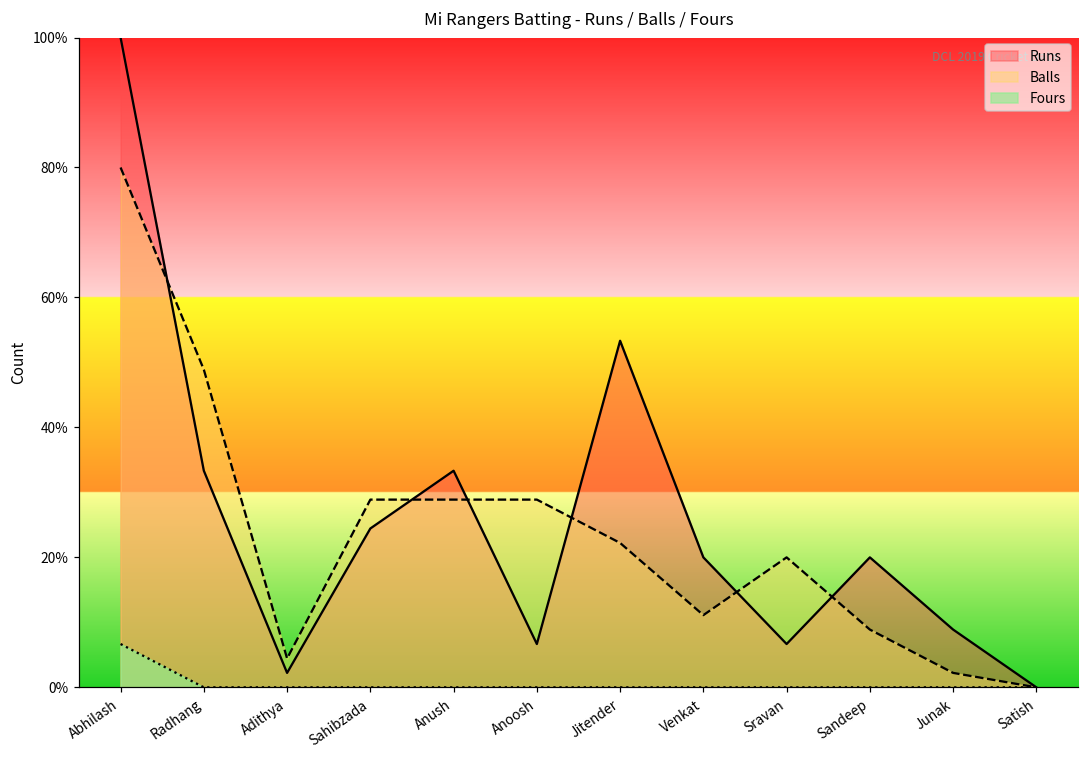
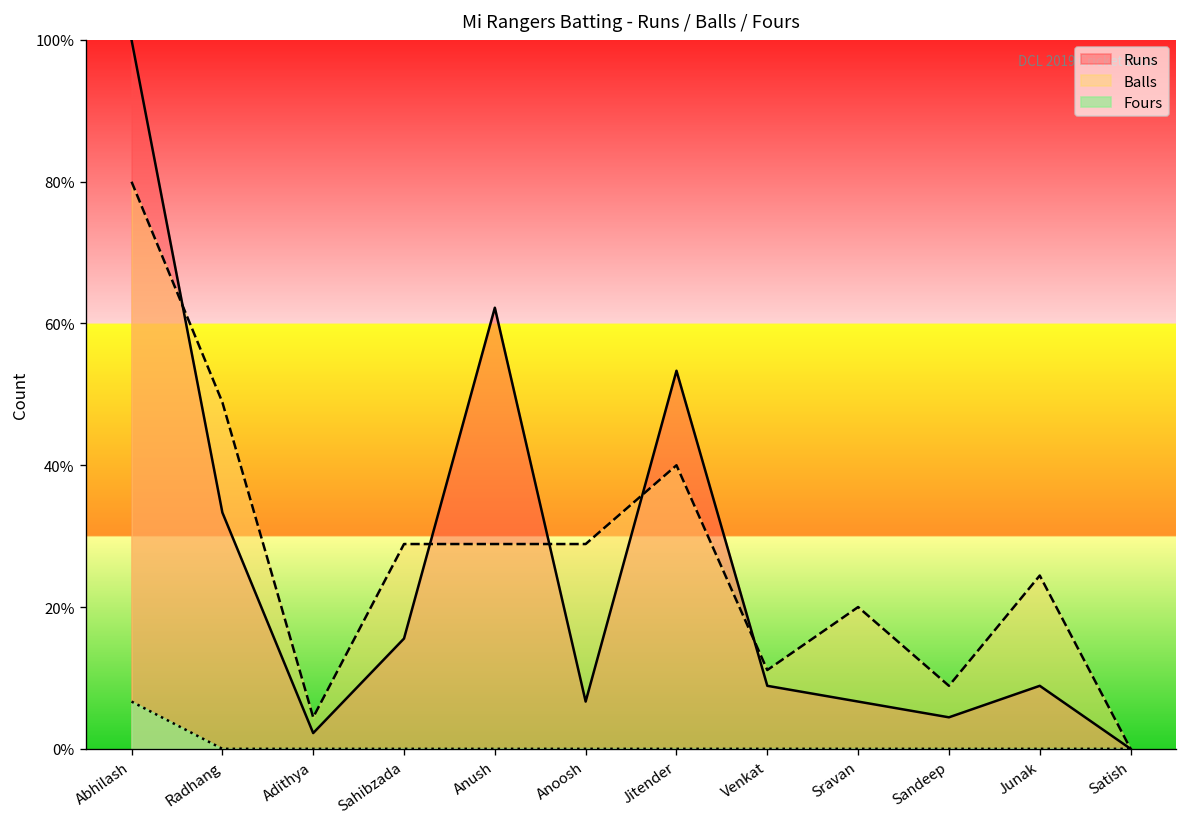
Runs, Sahibzada: 24% -> 16%
Runs, Anush: 33% -> 62%
Balls, Jitender: 22% -> 40%
Runs, Venkat: 20% -> 9%
Runs, Sandeep: 20% -> 4%
Balls, Junak: 2% -> 24%
